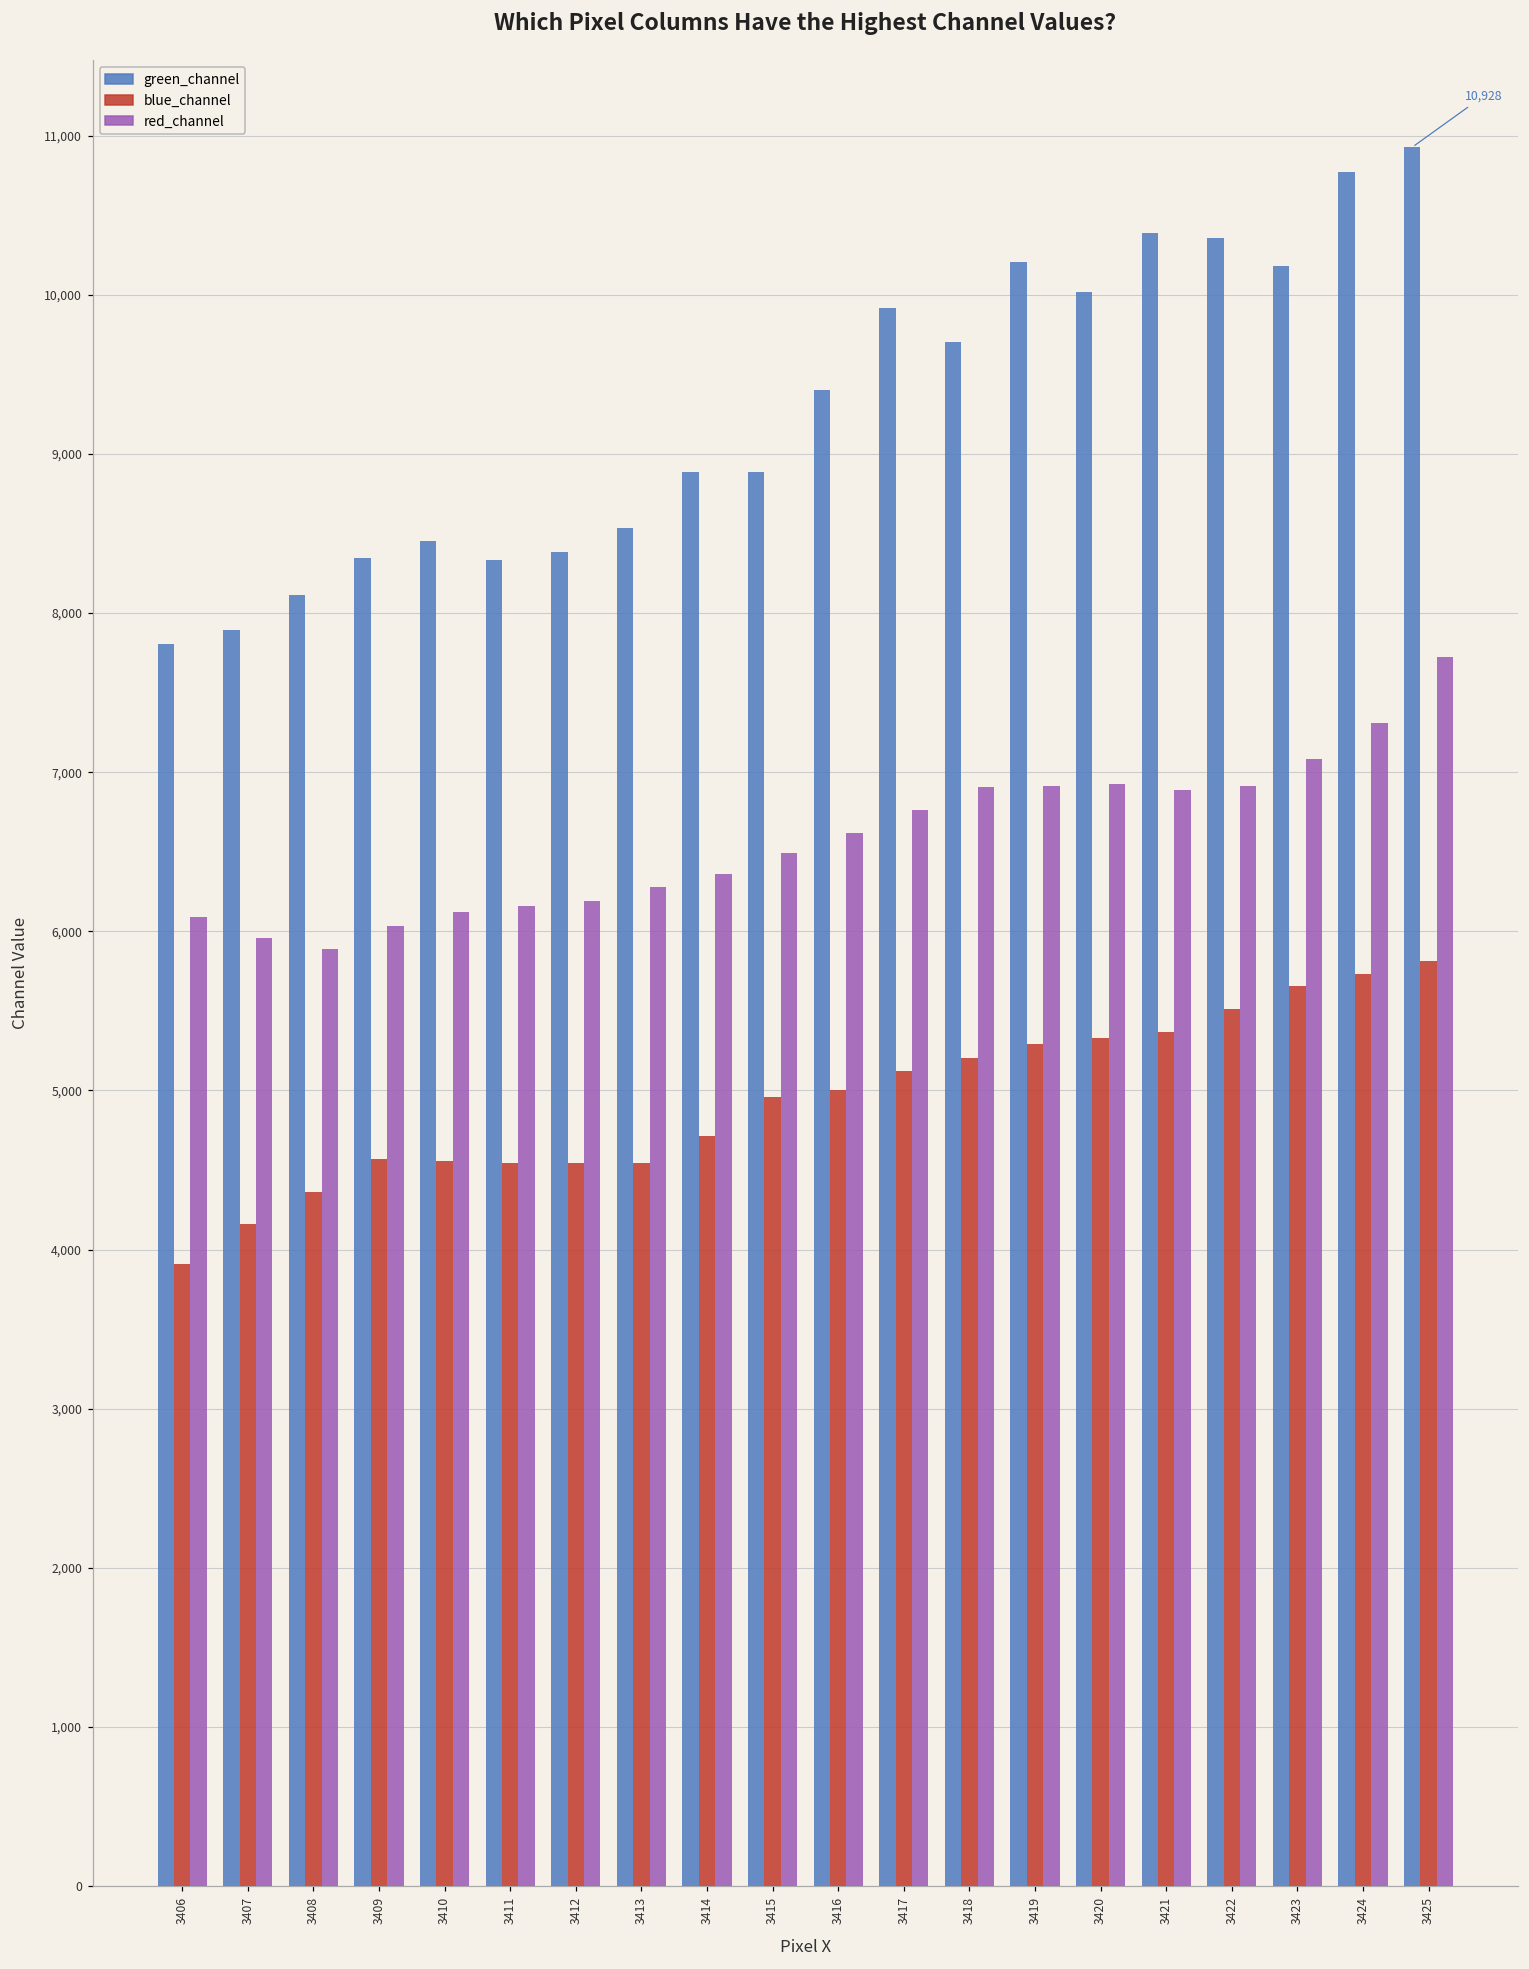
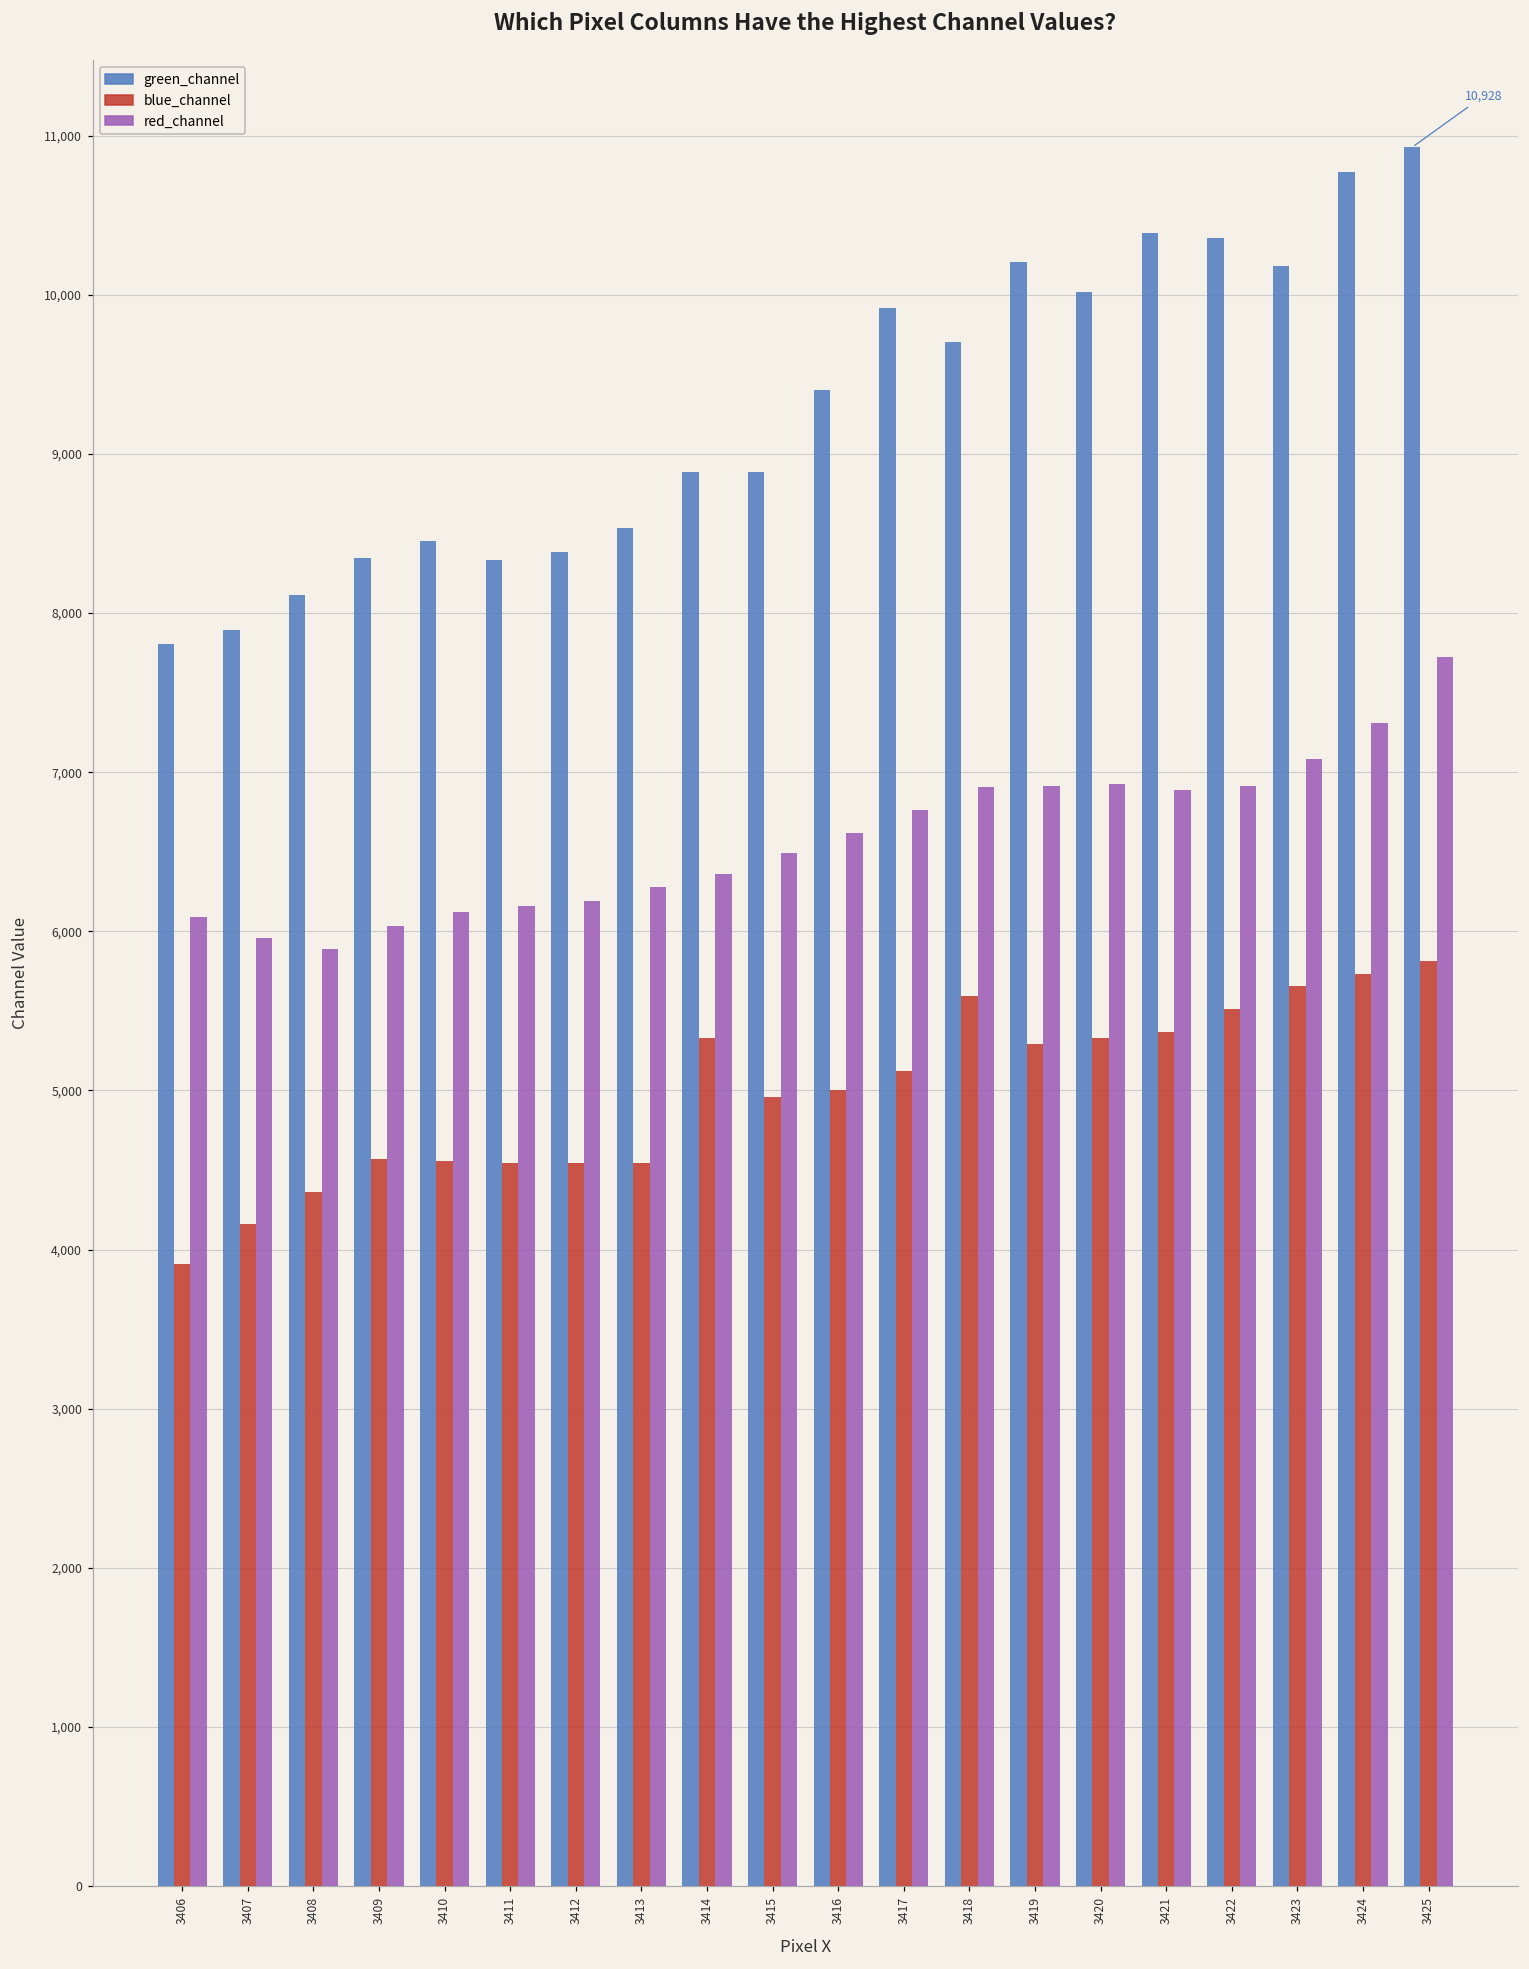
blue_channel, 3414: 4,720 -> 5,330
blue_channel, 3418: 5,210 -> 5,590
